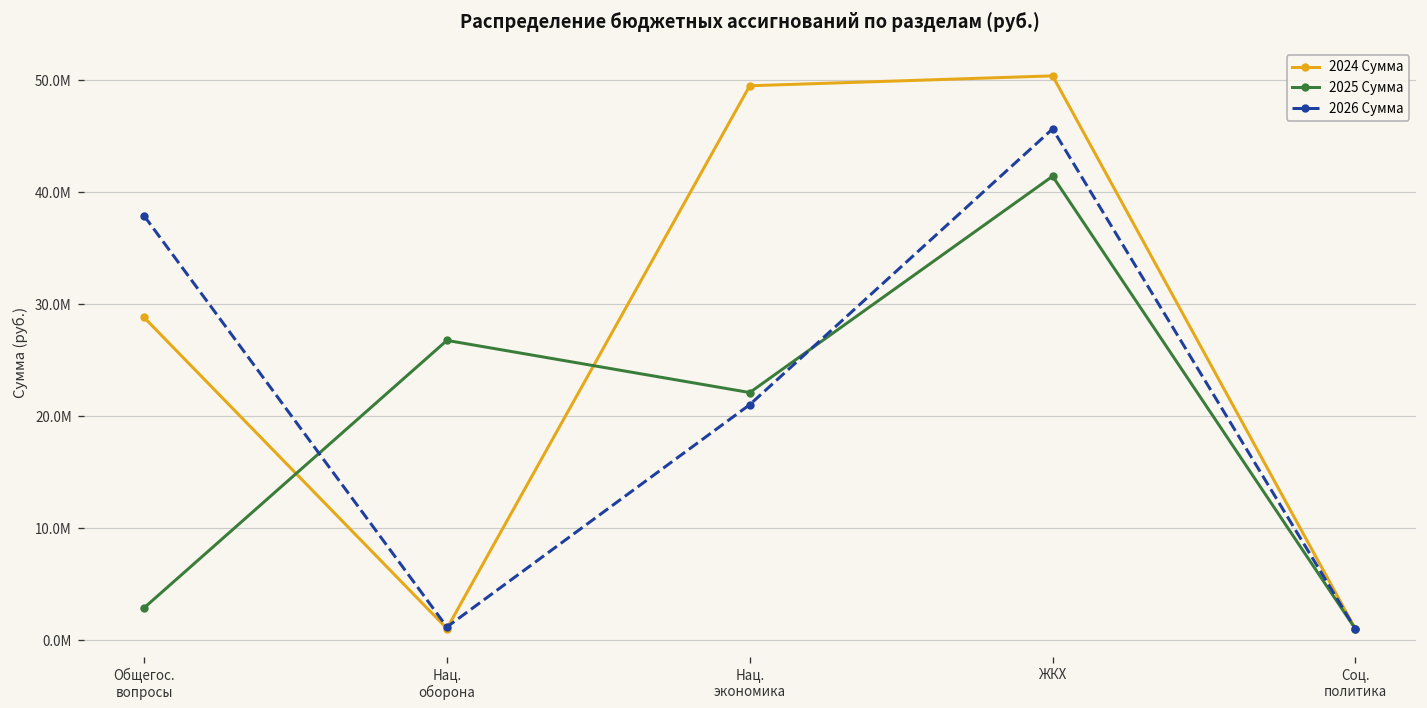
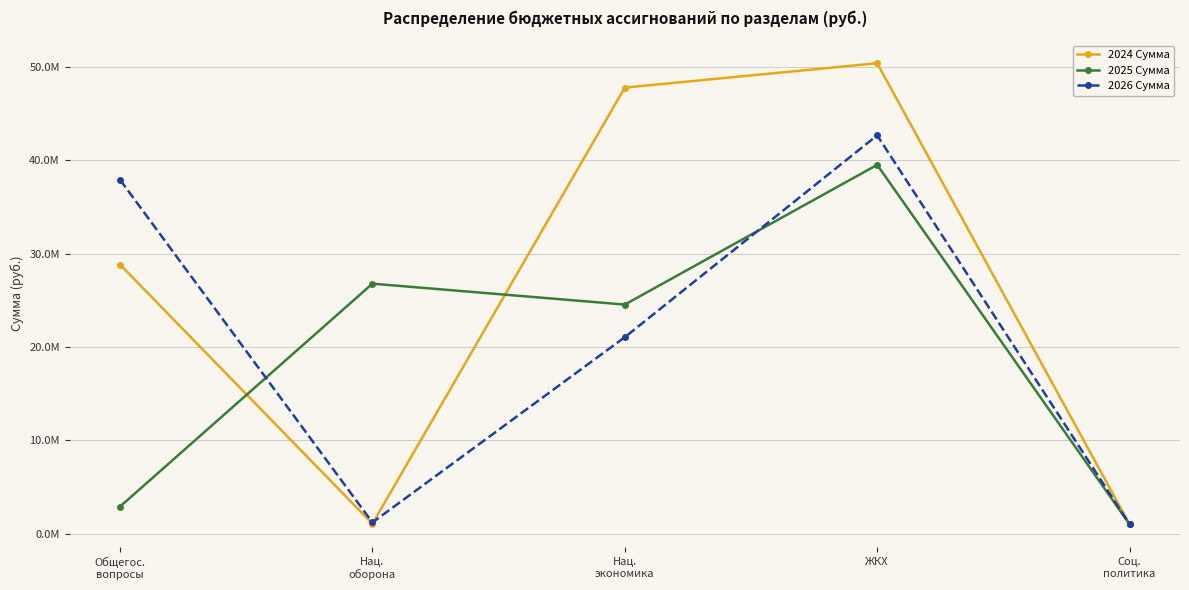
2024 Сумма, Нац. экономика: 50000000 -> 48000000
2025 Сумма, Нац. экономика: 22000000 -> 25000000
2025 Сумма, ЖКХ: 41000000 -> 40000000
2026 Сумма, ЖКХ: 46000000 -> 43000000
